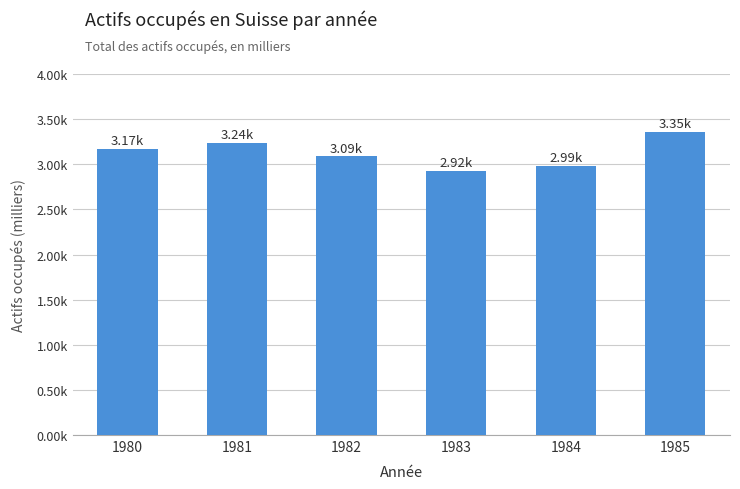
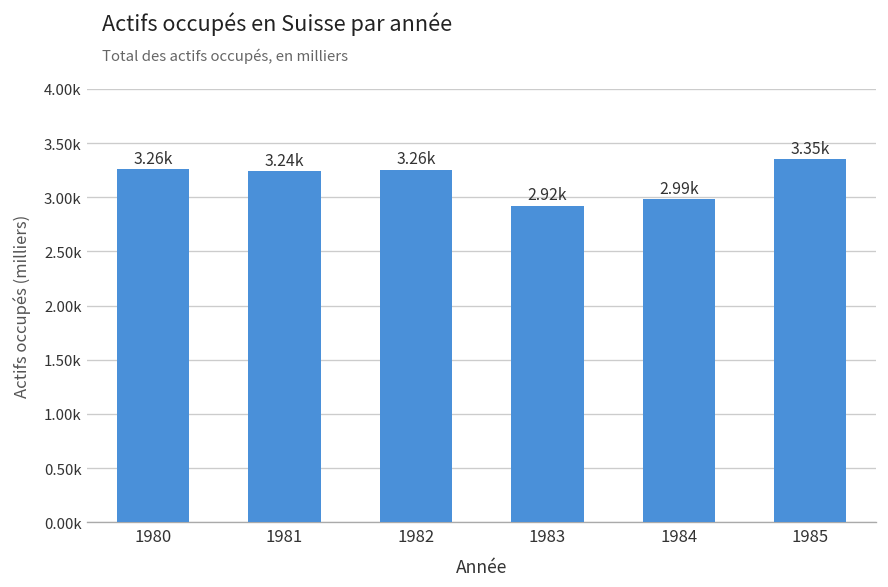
1980: 3.17k -> 3.26k
1982: 3.09k -> 3.26k
